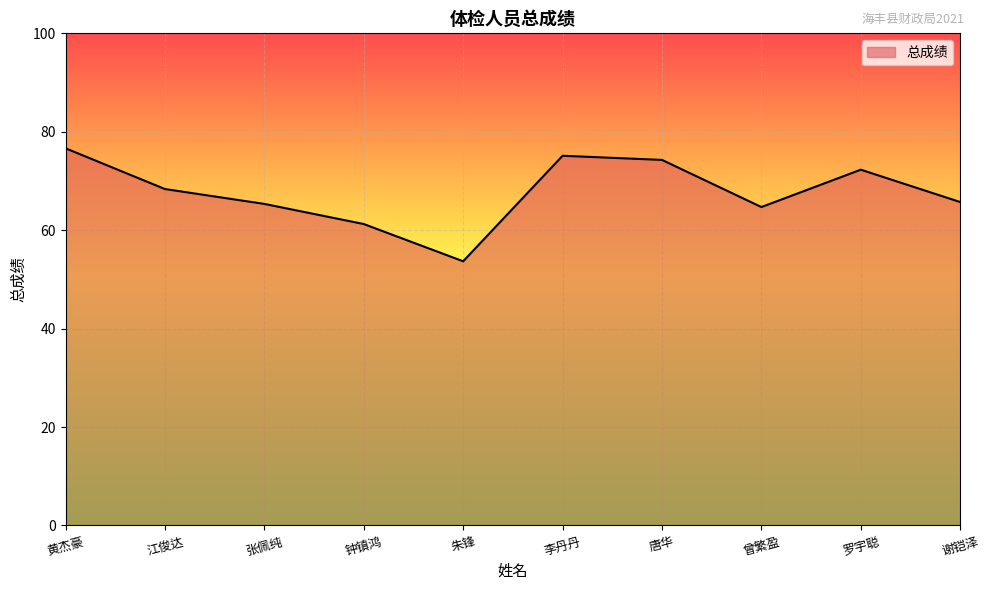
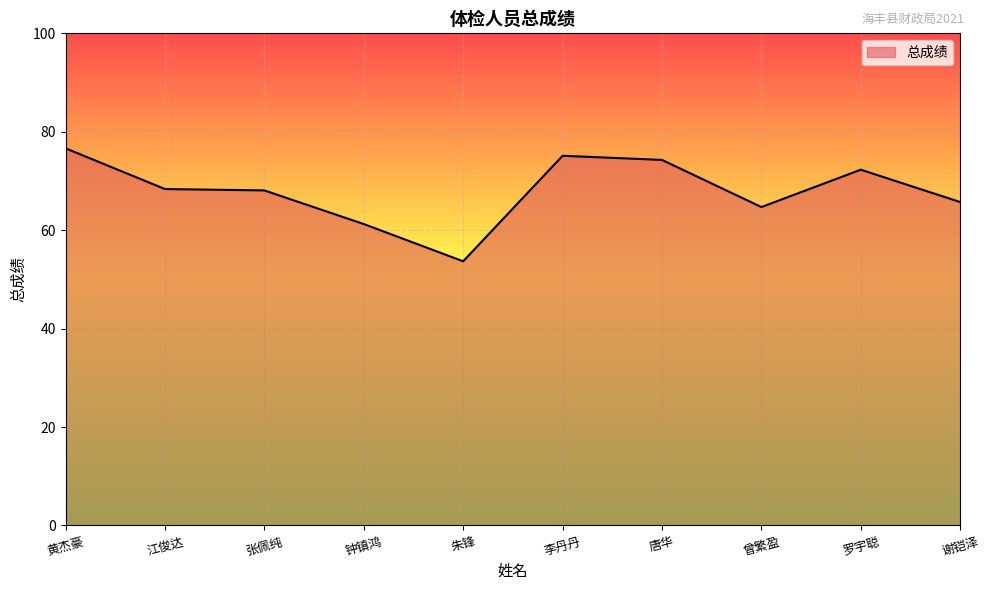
张佩纯: 65 -> 68
